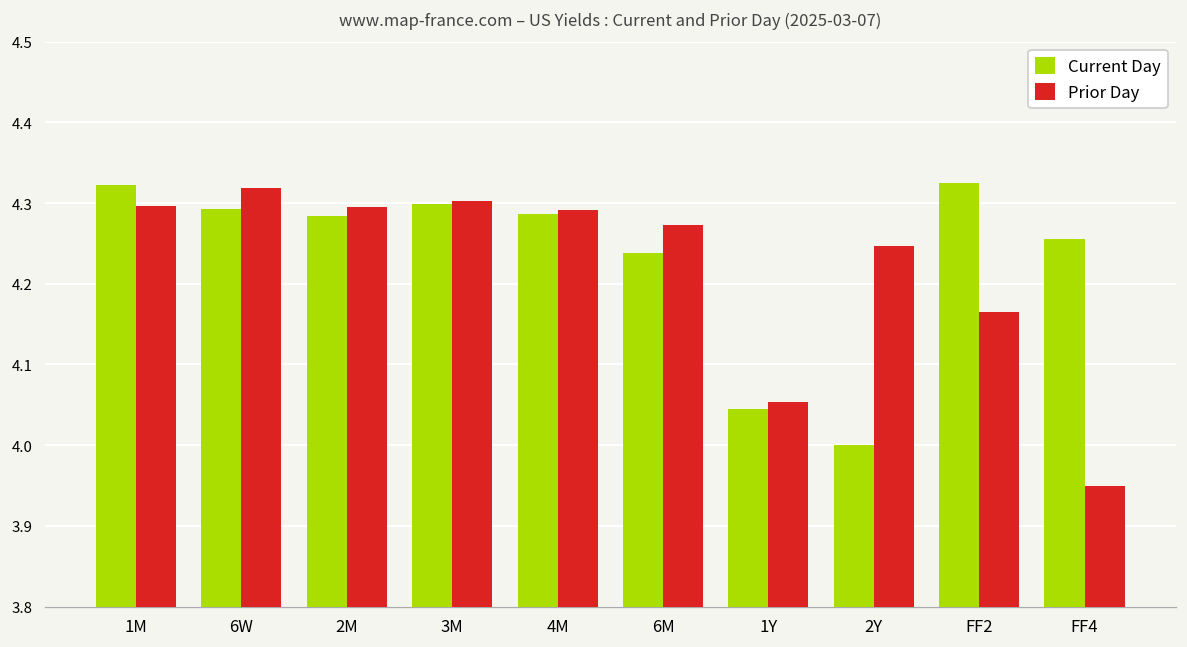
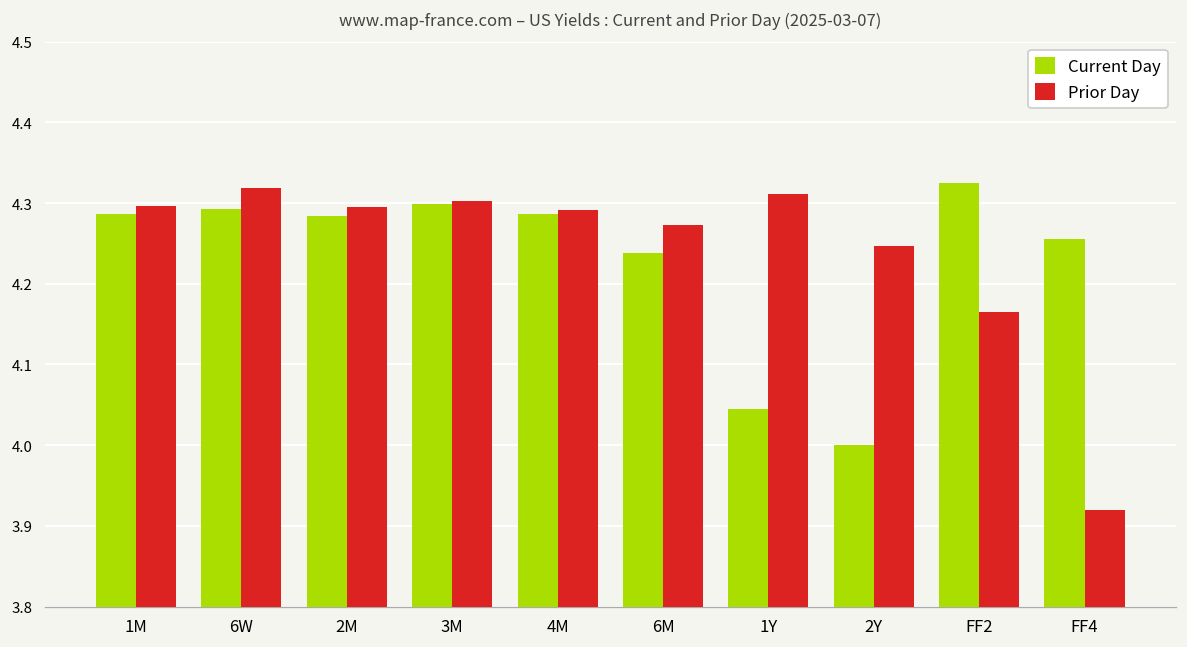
Current Day, 1M: 4.32 -> 4.29
Prior Day, 1Y: 4.05 -> 4.31
Prior Day, FF4: 3.95 -> 3.92
